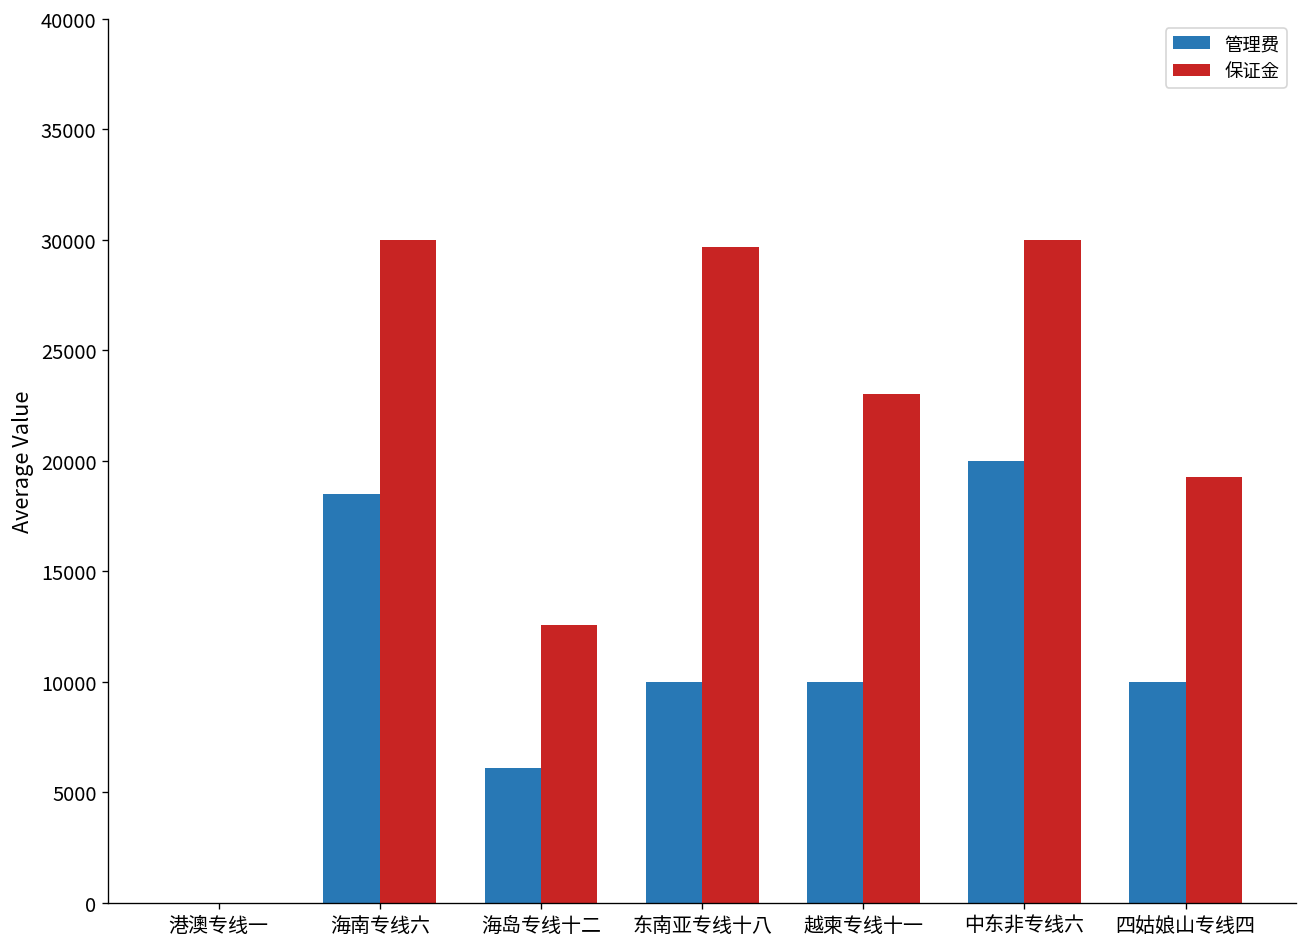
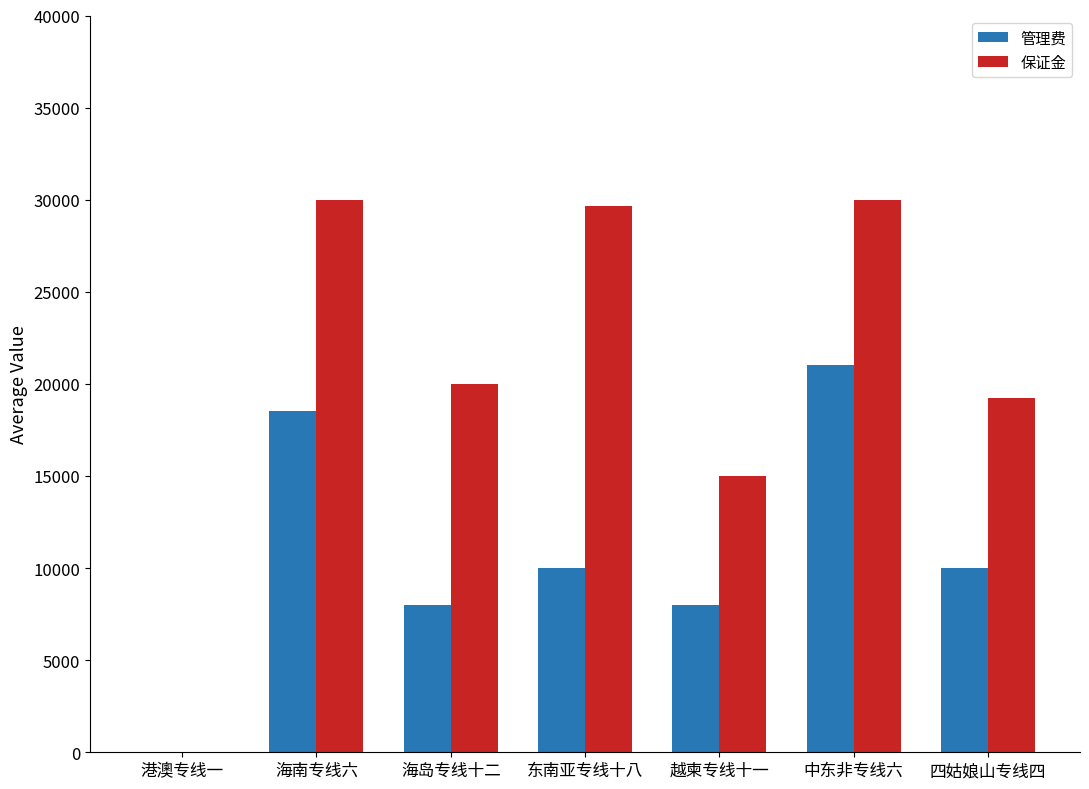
管理费, 海岛专线十二: 6100 -> 8000
保证金, 海岛专线十二: 12600 -> 20000
管理费, 越柬专线十一: 10000 -> 8000
保证金, 越柬专线十一: 23000 -> 15000
管理费, 中东非专线六: 20000 -> 21000
